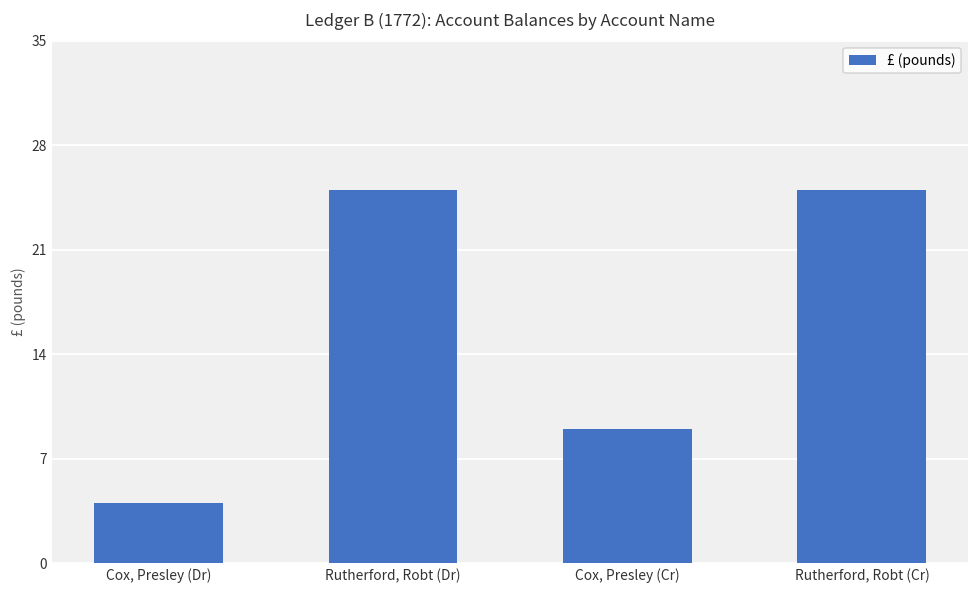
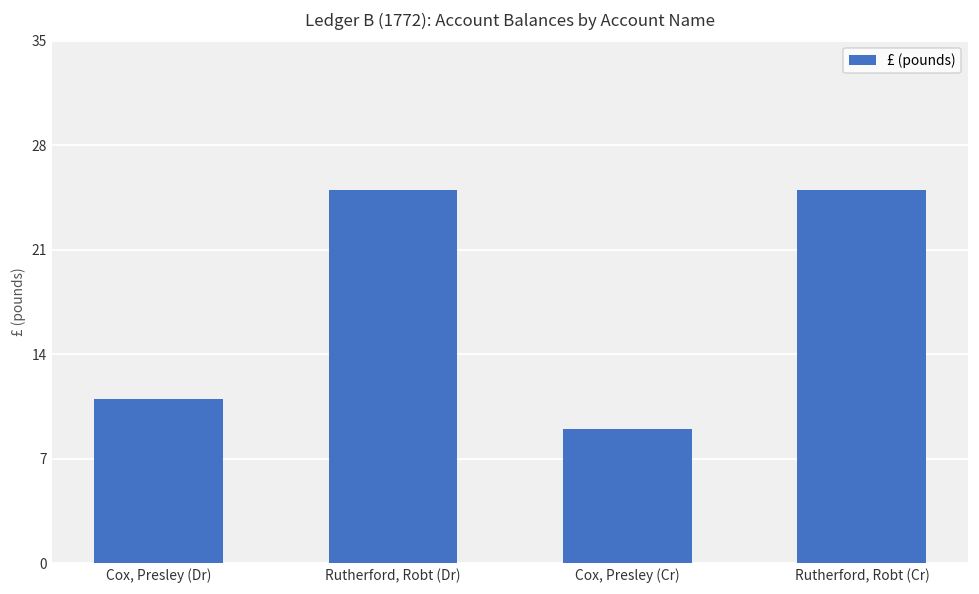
Cox, Presley (Dr): 4 -> 11
